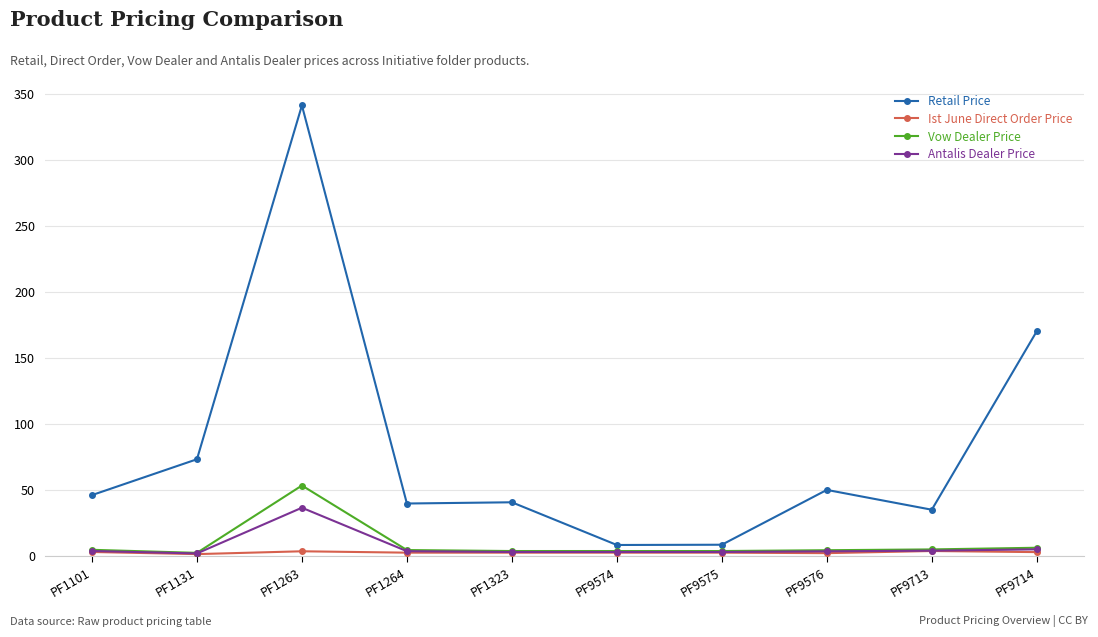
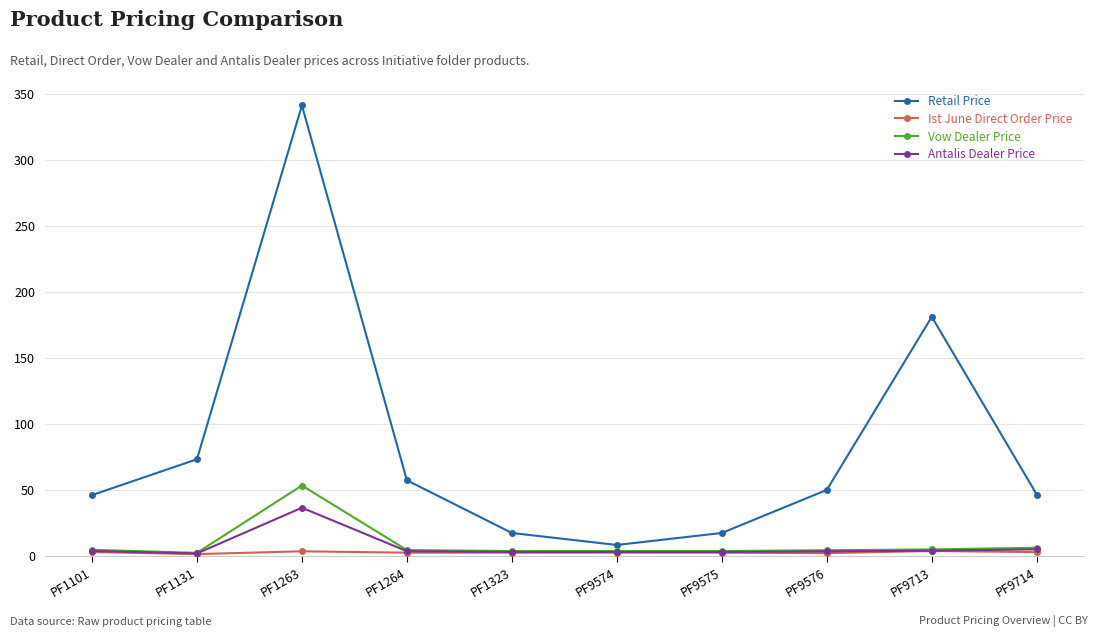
Retail Price, PF1264: 40 -> 57
Retail Price, PF1323: 41 -> 17
Retail Price, PF9575: 8 -> 17
Retail Price, PF9713: 35 -> 181
Retail Price, PF9714: 170 -> 46
